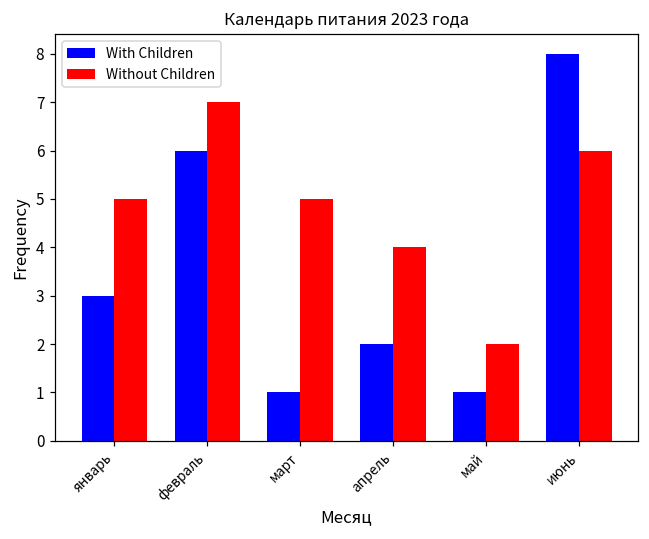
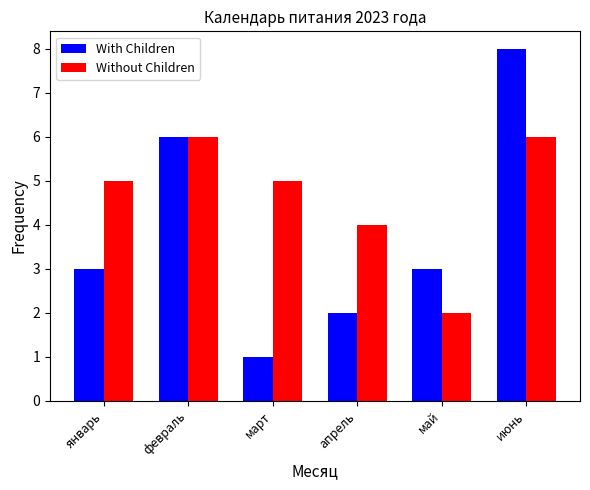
Without Children, февраль: 7 -> 6
With Children, май: 1 -> 3
